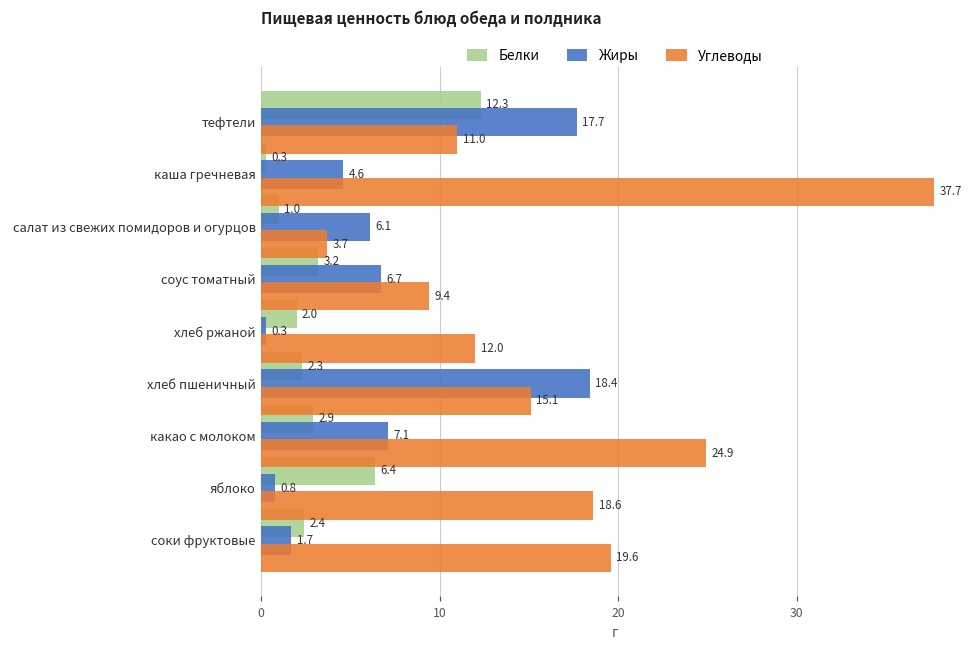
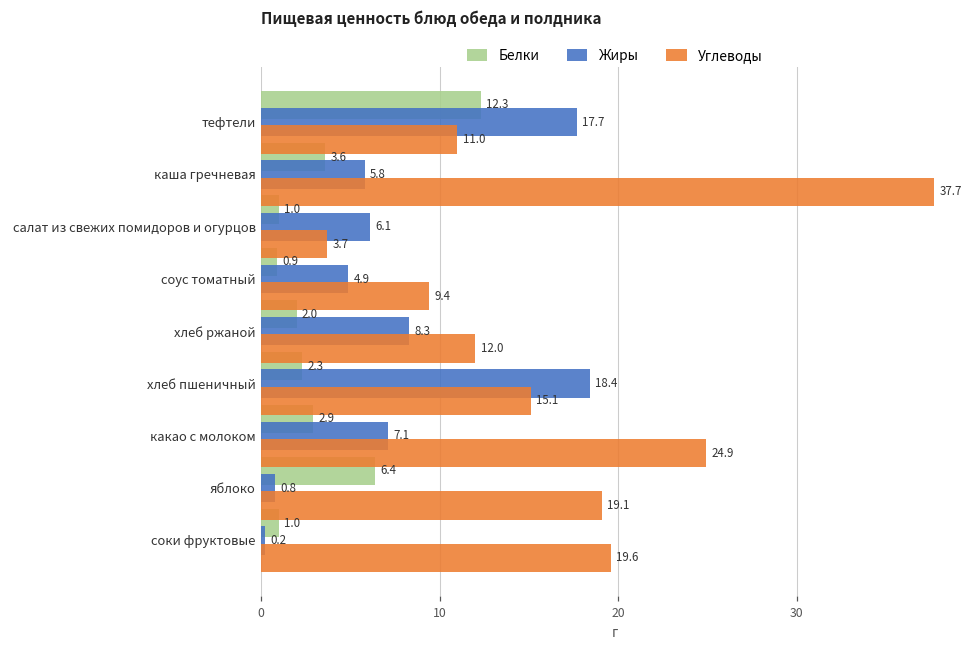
Белки, каша гречневая: 0.3 -> 3.6
Жиры, каша гречневая: 4.6 -> 5.8
Белки, соус томатный: 3.2 -> 0.9
Жиры, соус томатный: 6.7 -> 4.9
Жиры, хлеб ржаной: 0.3 -> 8.3
Углеводы, яблоко: 18.6 -> 19.1
Белки, соки фруктовые: 2.4 -> 1.0
Жиры, соки фруктовые: 1.7 -> 0.2
